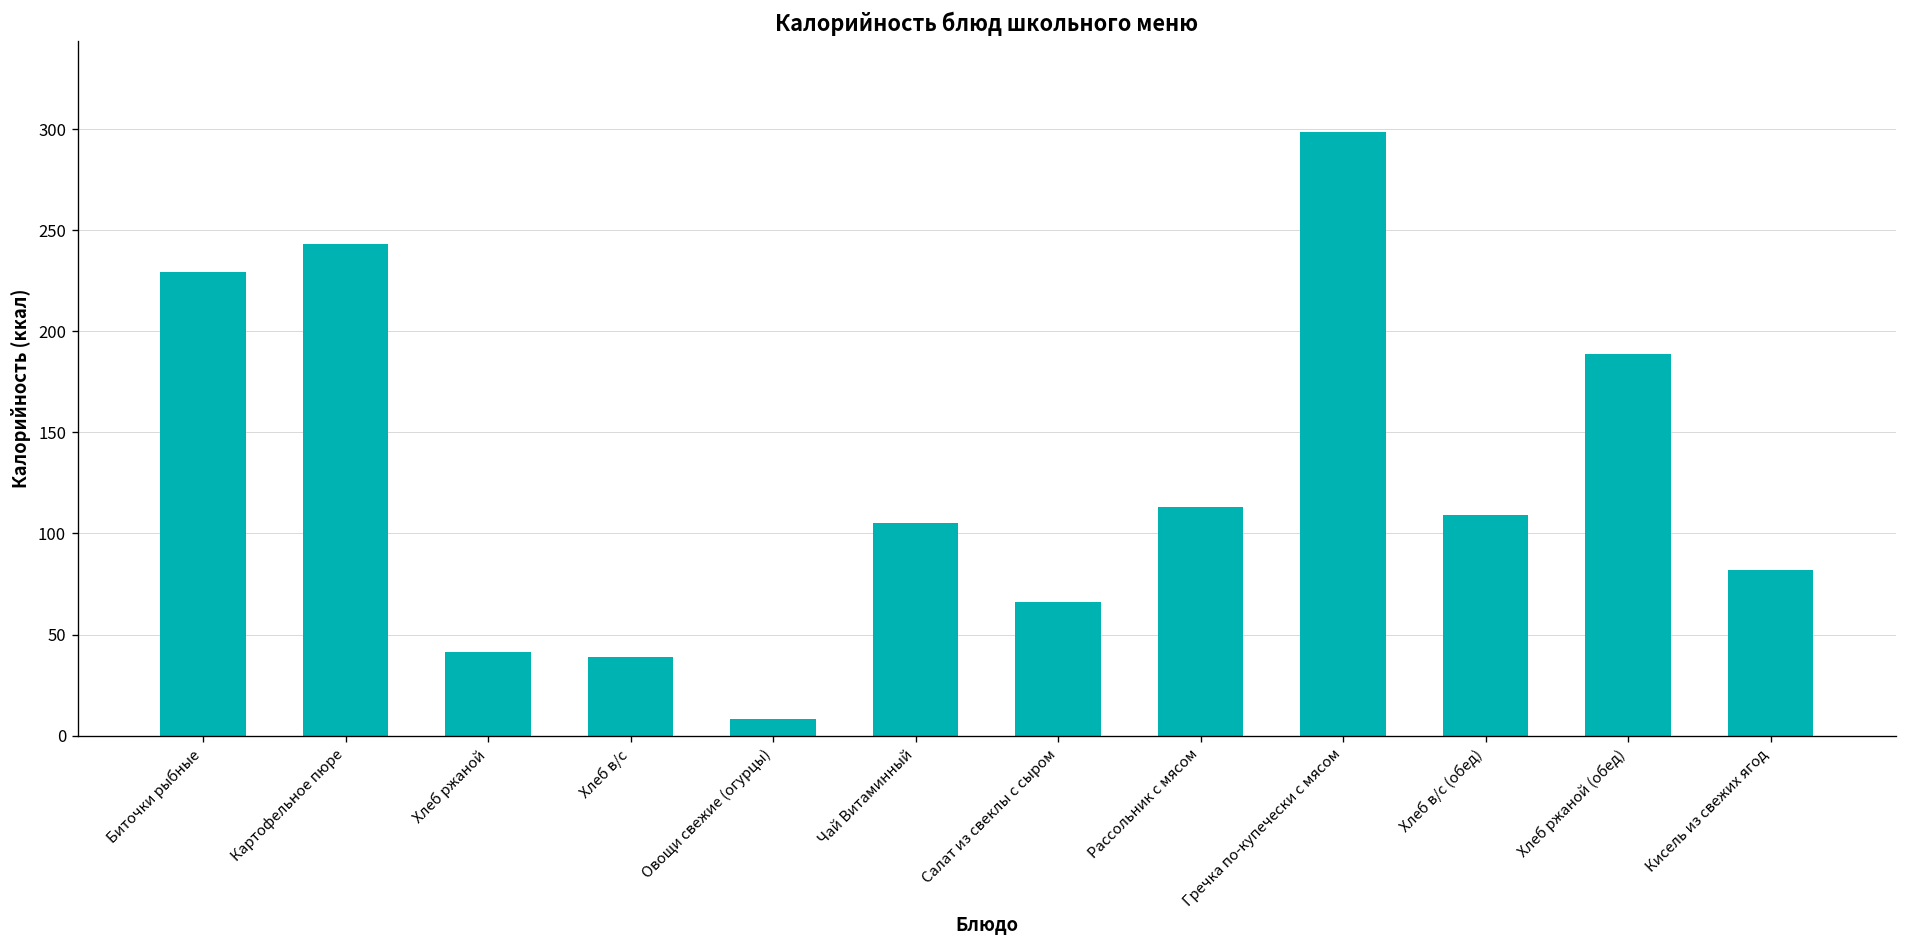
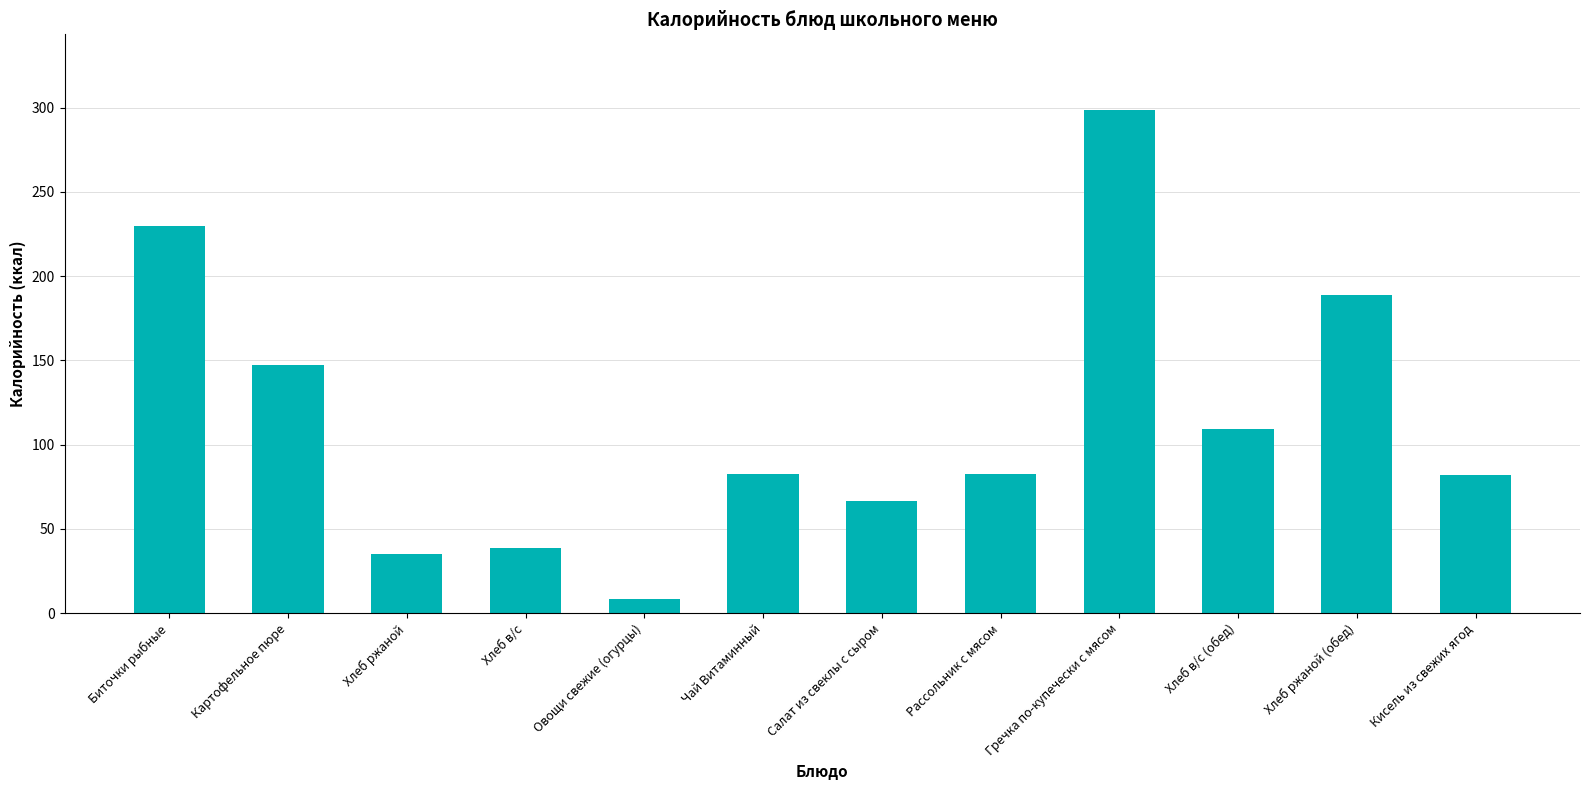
Картофельное пюре: 243 -> 147
Хлеб ржаной: 41 -> 35
Чай Витаминный: 105 -> 83
Рассольник с мясом: 113 -> 83
